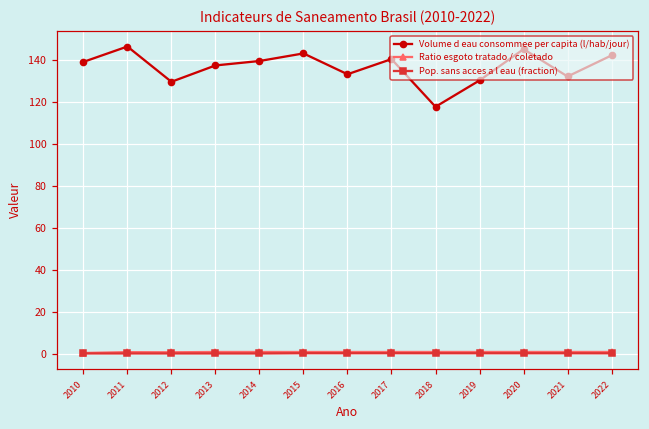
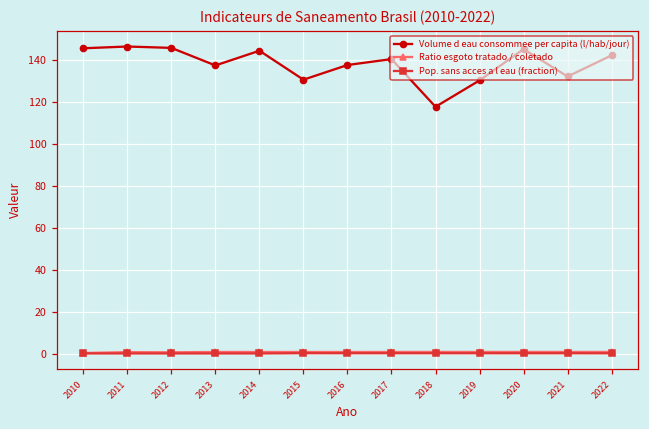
Volume d eau consommee per capita (l/hab/jour), 2010: 139 -> 145
Volume d eau consommee per capita (l/hab/jour), 2012: 130 -> 146
Volume d eau consommee per capita (l/hab/jour), 2014: 139 -> 144
Volume d eau consommee per capita (l/hab/jour), 2015: 143 -> 131
Volume d eau consommee per capita (l/hab/jour), 2016: 133 -> 138
